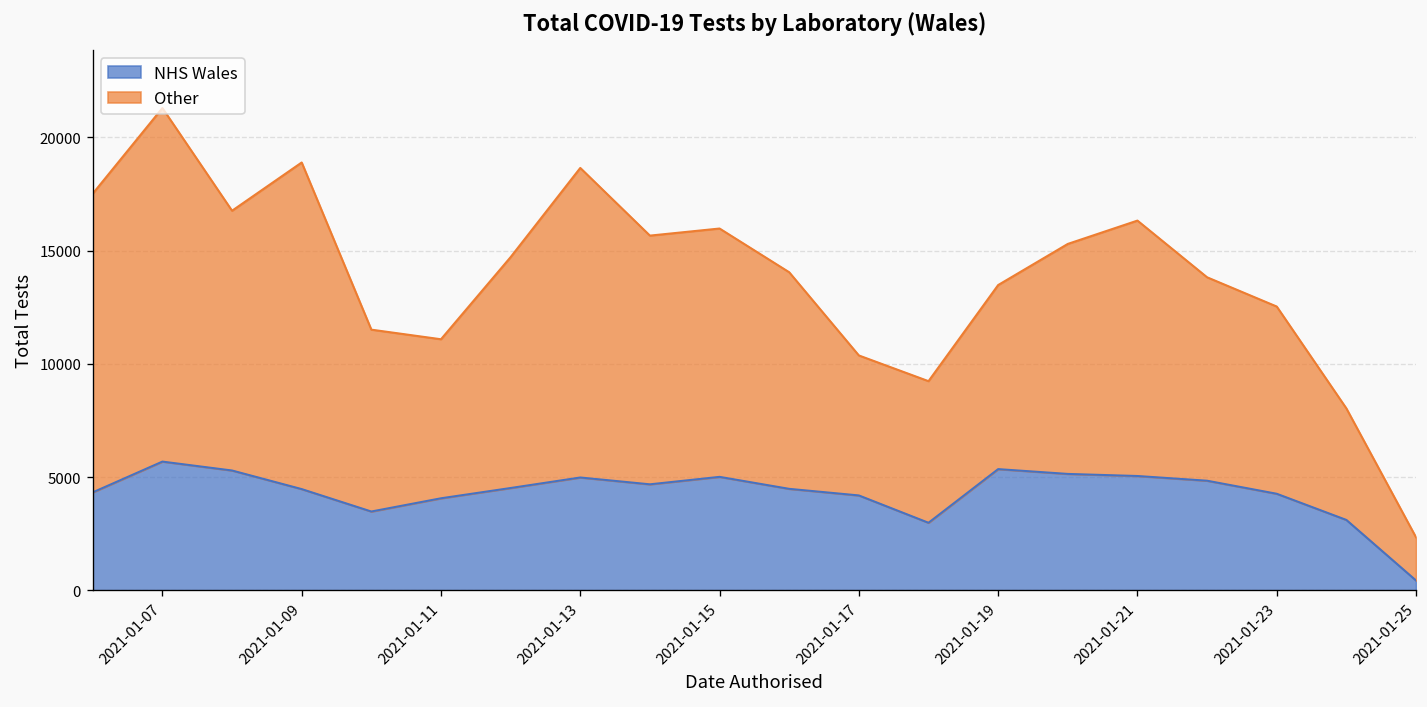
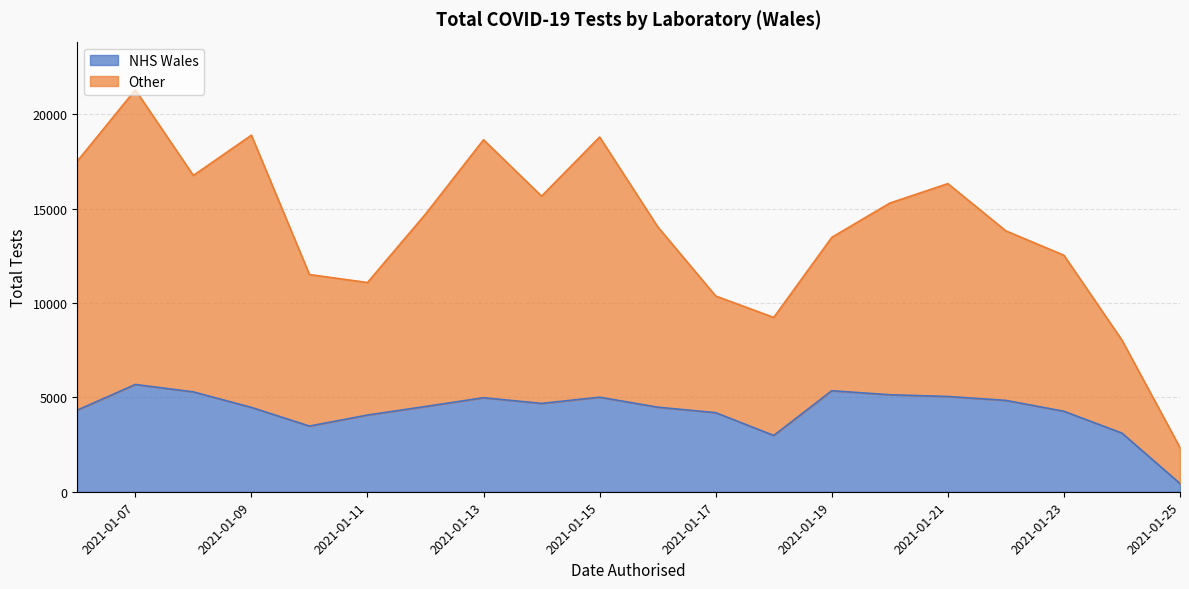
Other, 2021-01-15: 11000 -> 13800
